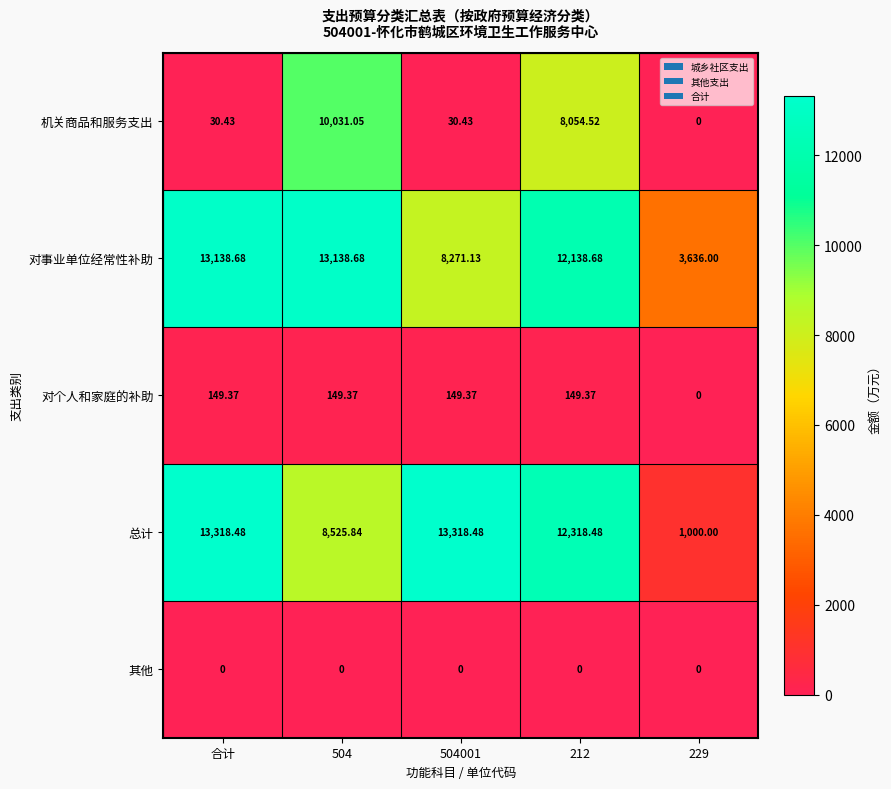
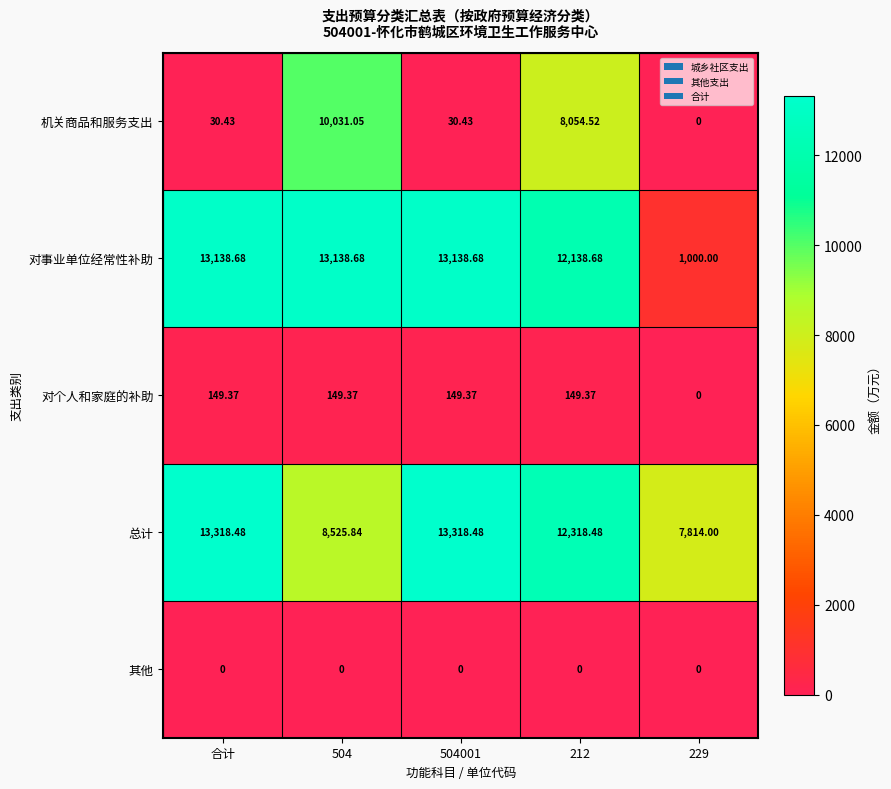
对事业单位经常性补助, 504001: 8,271.13 -> 13,138.68
对事业单位经常性补助, 229: 3,636.00 -> 1,000.00
总计, 229: 1,000.00 -> 7,814.00
